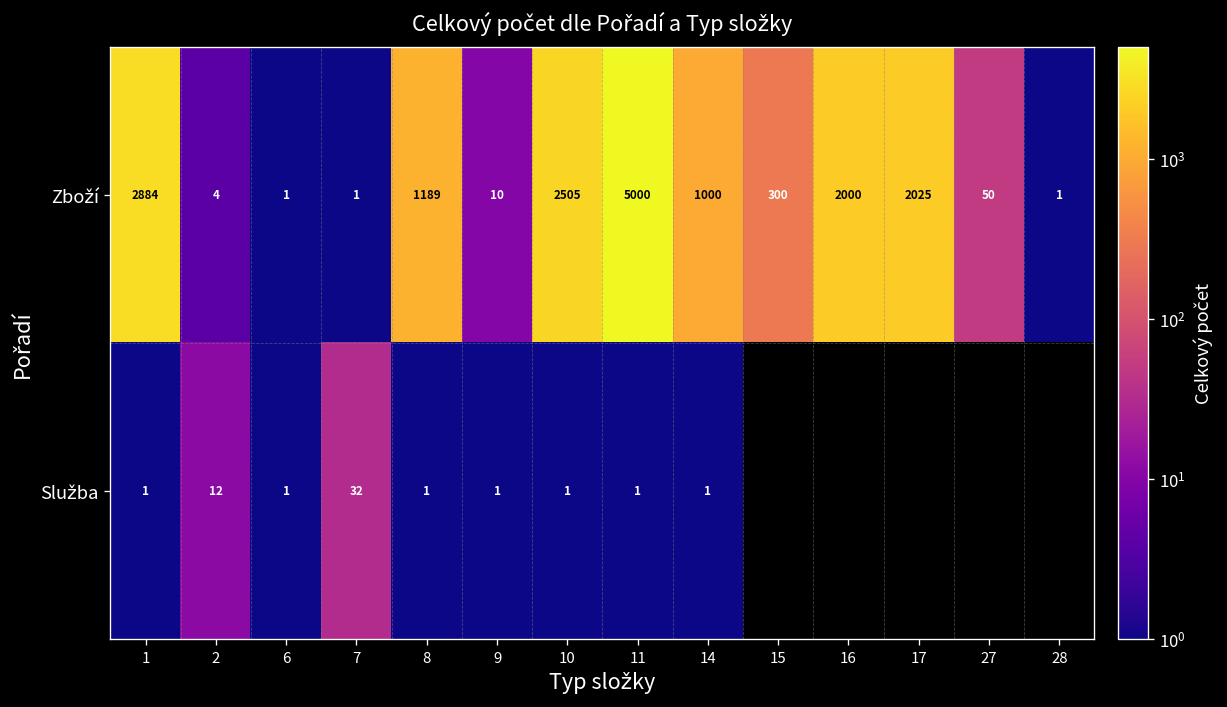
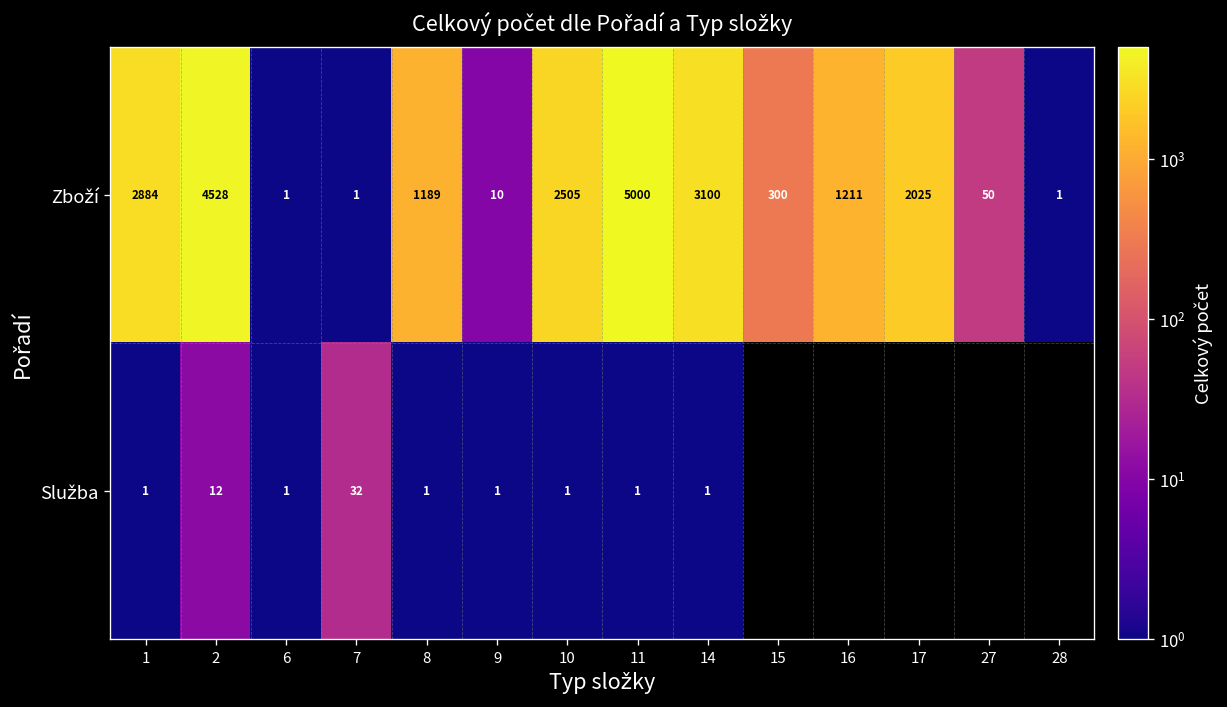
Zboží, 2: 4 -> 4528
Zboží, 14: 1000 -> 3100
Zboží, 16: 2000 -> 1211
